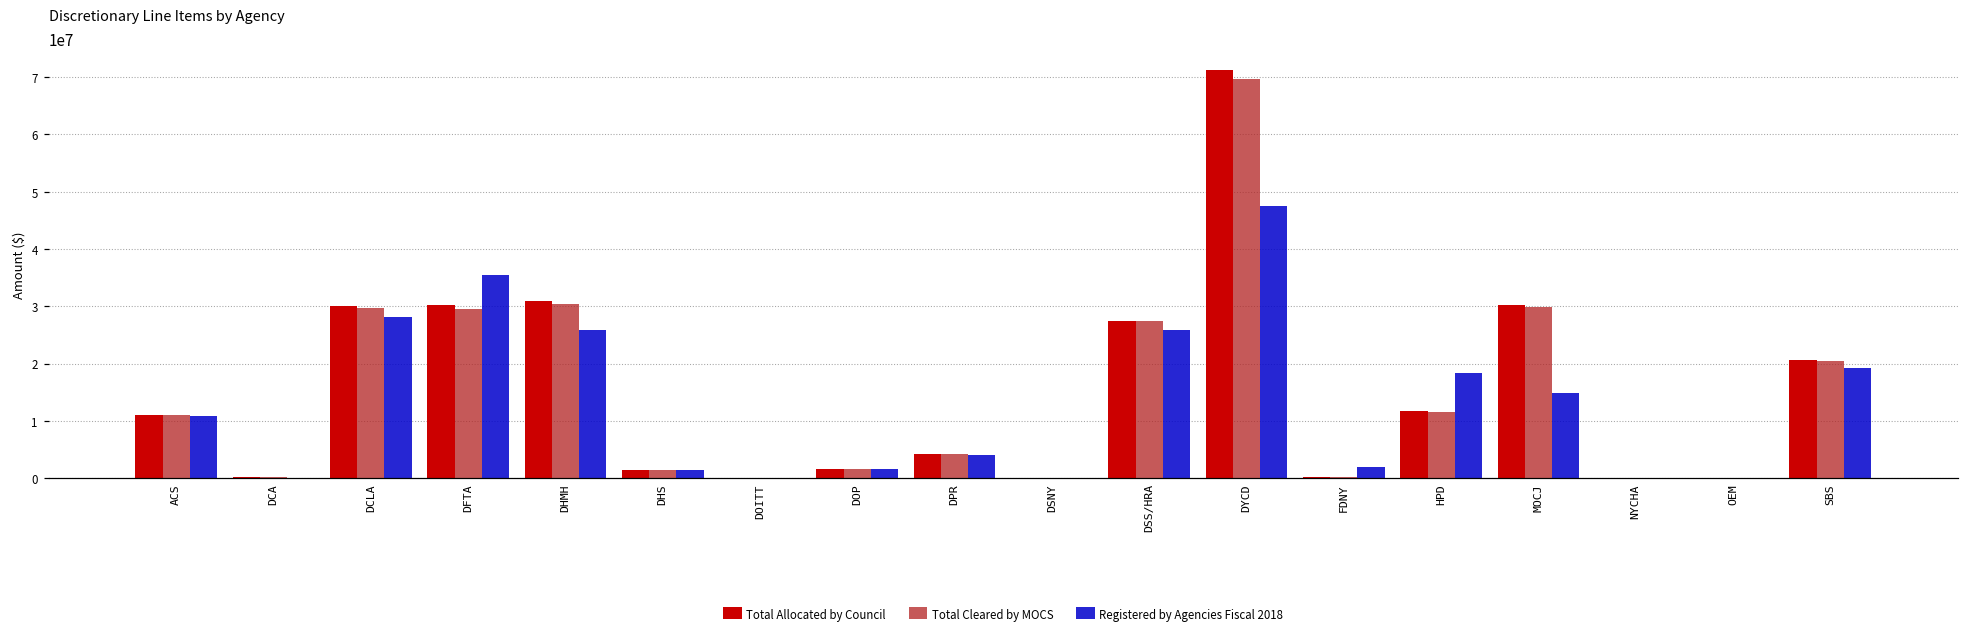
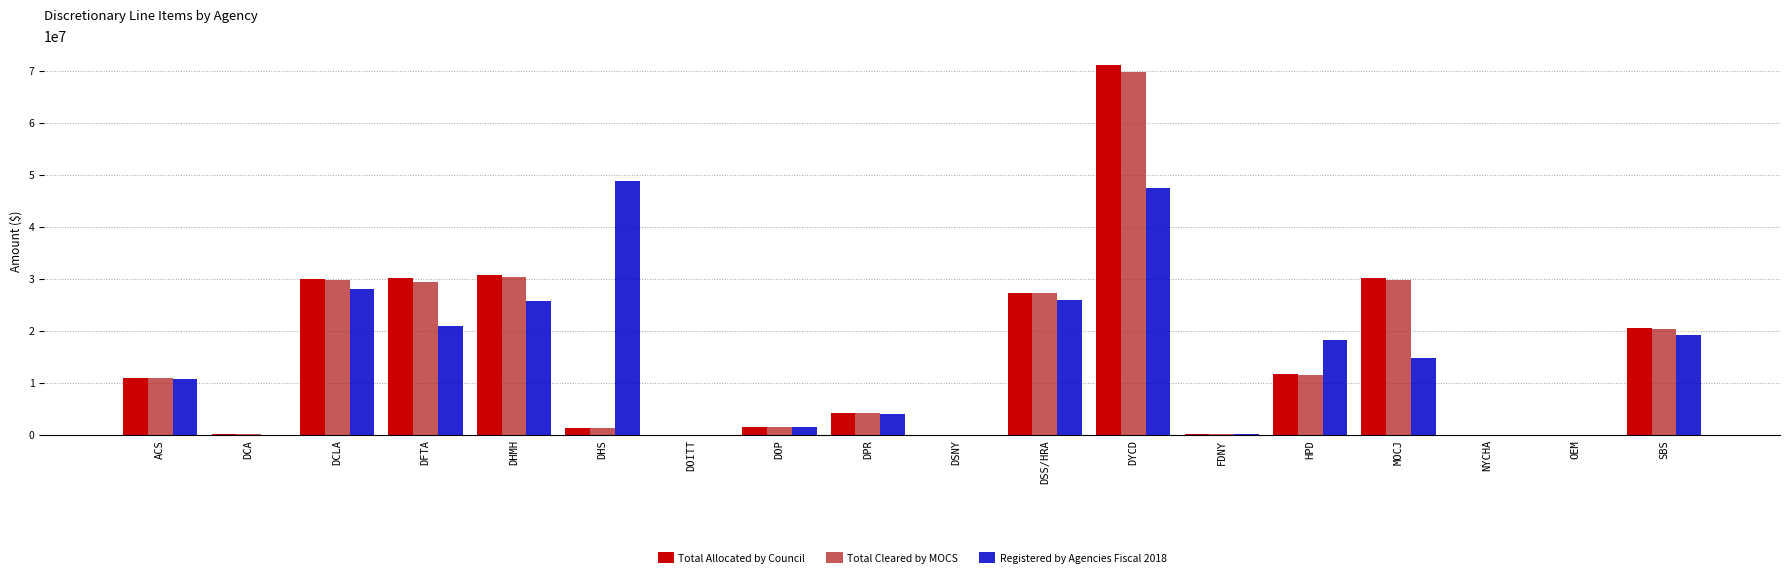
Registered by Agencies Fiscal 2018, DFTA: 35000000 -> 21000000
Registered by Agencies Fiscal 2018, DHS: 1000000 -> 49000000
Registered by Agencies Fiscal 2018, FDNY: 2000000 -> 0
